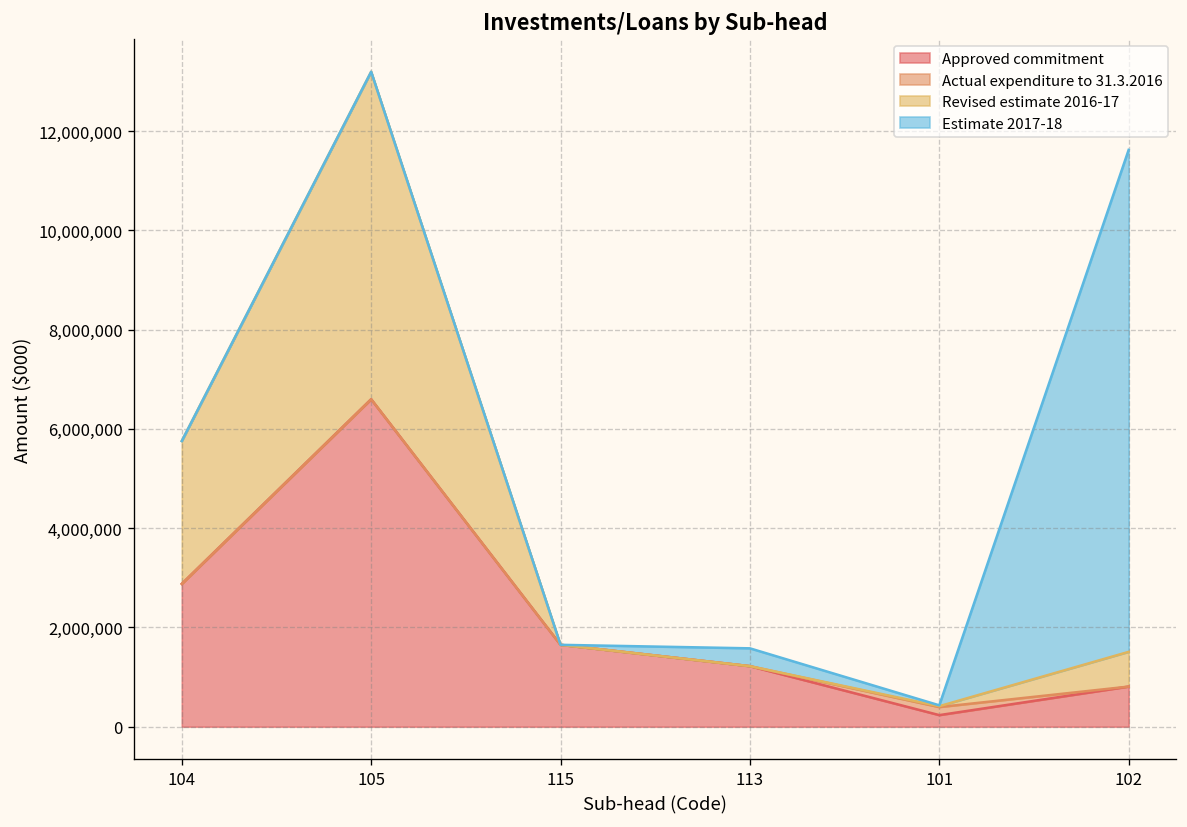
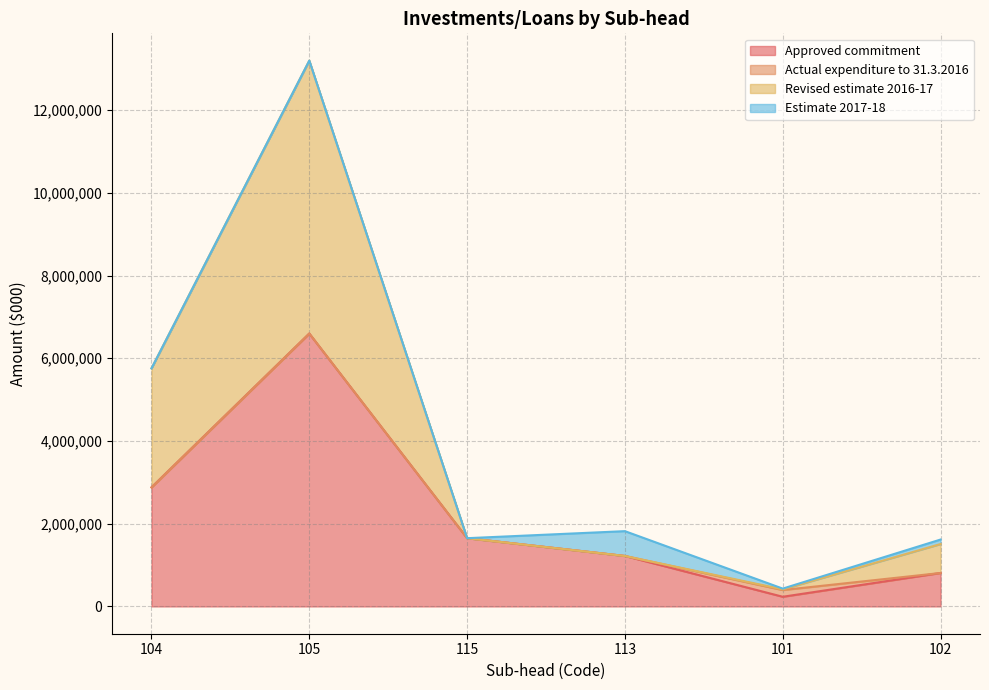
Estimate 2017-18, 113: 400,000 -> 600,000
Estimate 2017-18, 102: 10,100,000 -> 100,000
